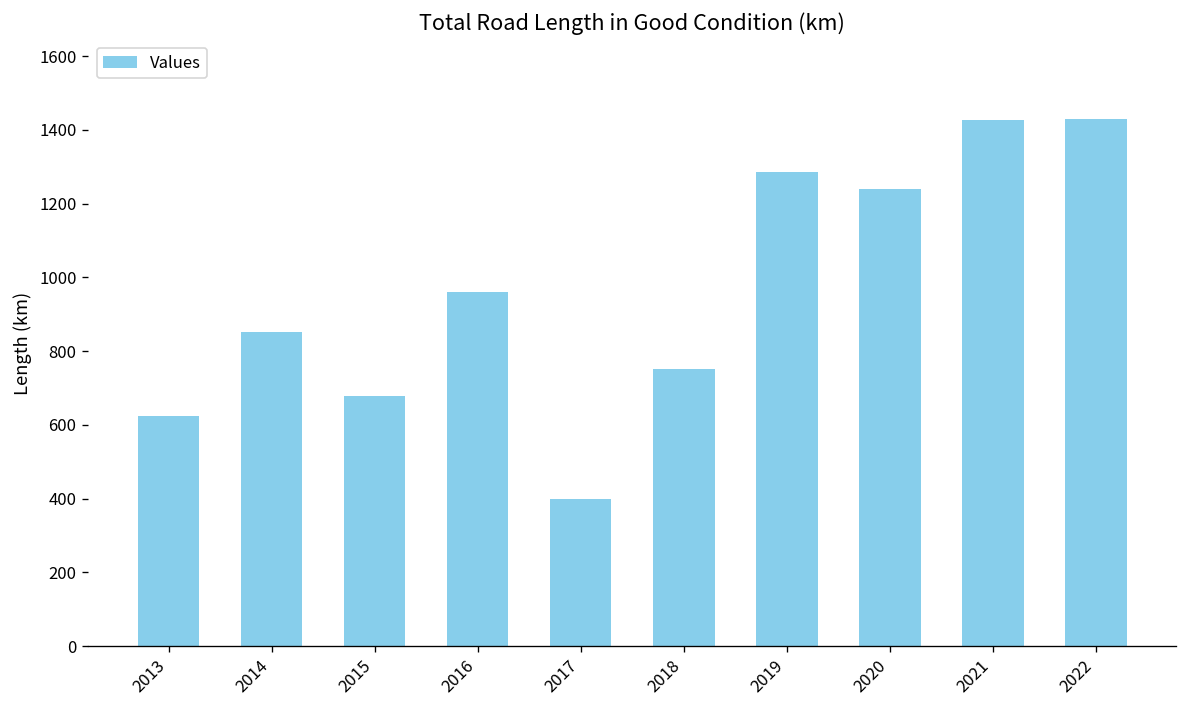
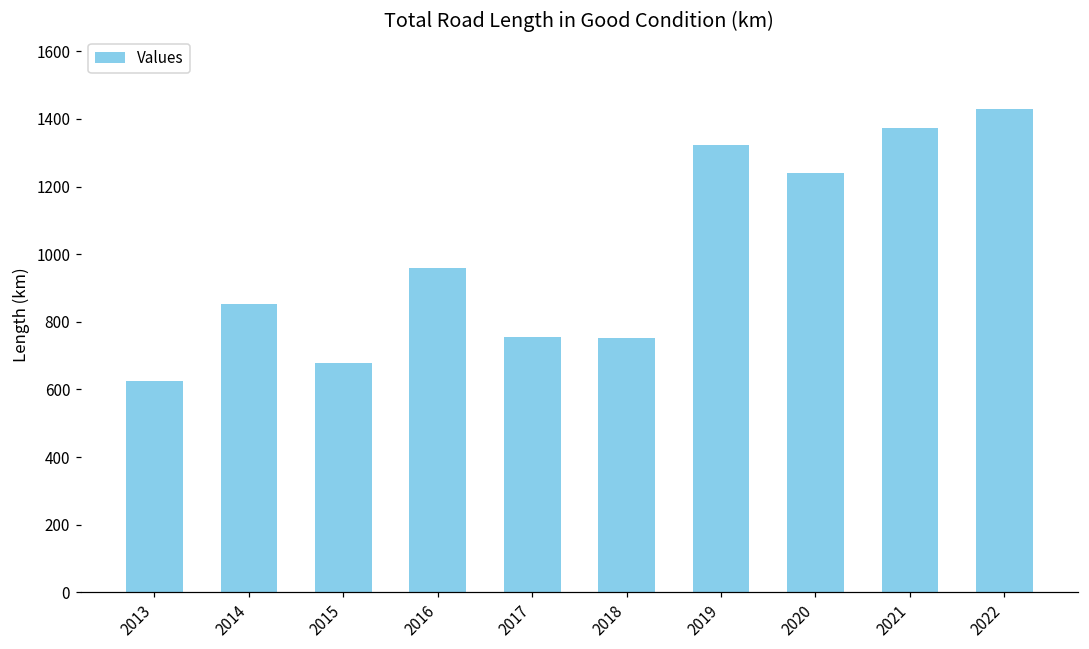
2017: 400 -> 760
2019: 1290 -> 1320
2021: 1430 -> 1370
